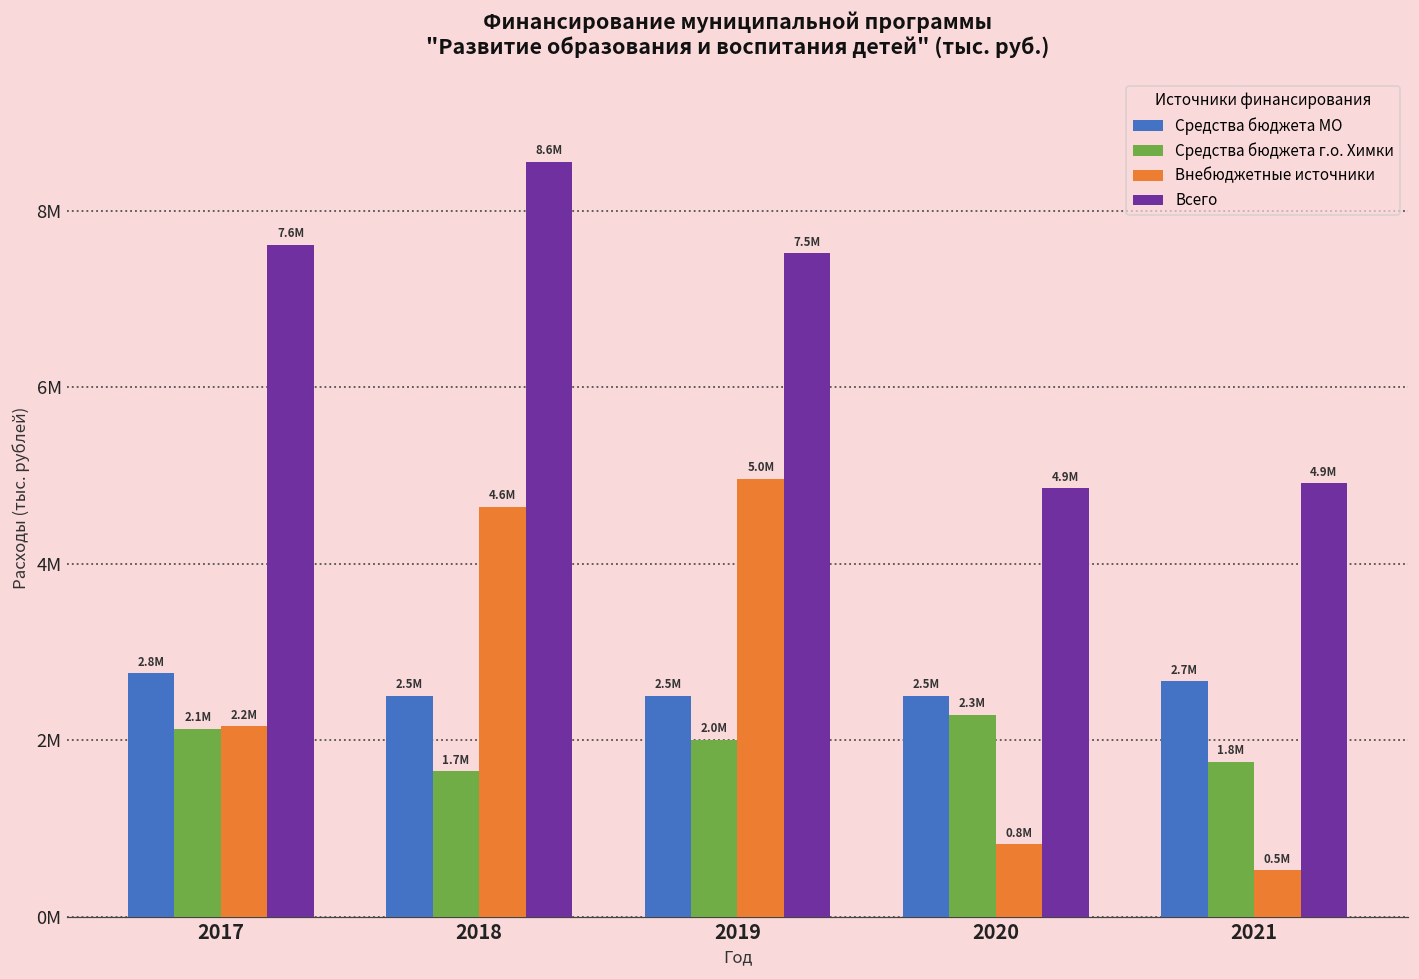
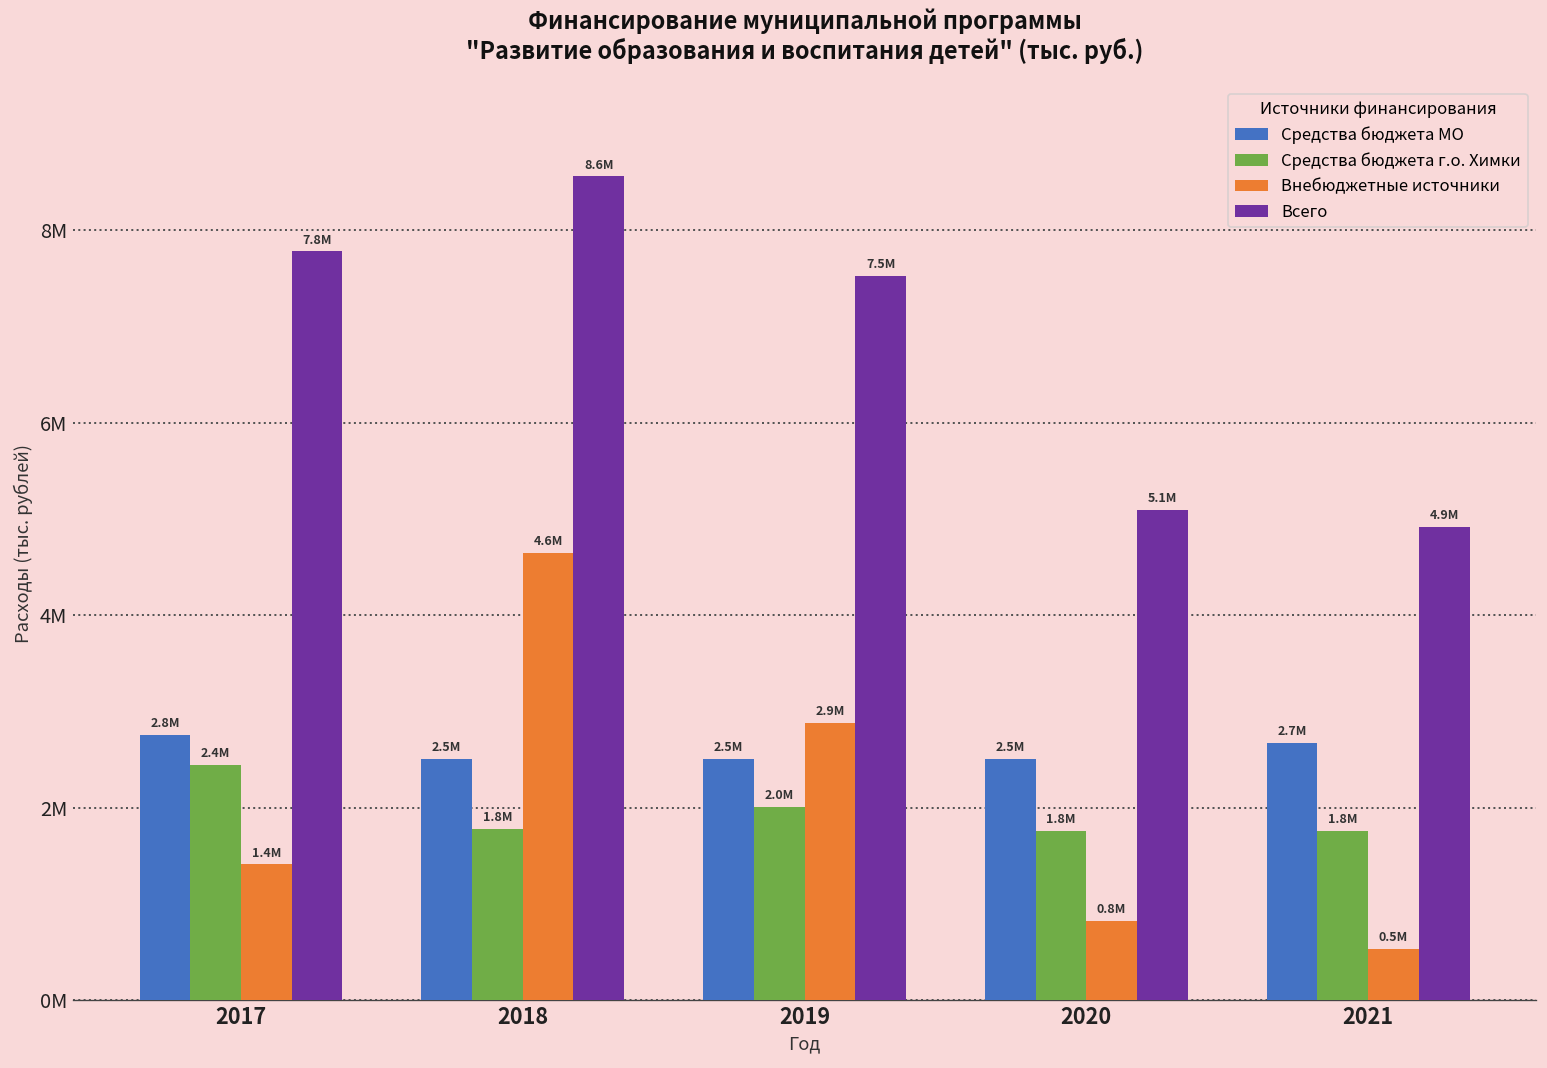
Средства бюджета г.о. Химки, 2017: 2.1M -> 2.4M
Внебюджетные источники, 2017: 2.2M -> 1.4M
Всего, 2017: 7.6M -> 7.8M
Средства бюджета г.о. Химки, 2018: 1.7M -> 1.8M
Внебюджетные источники, 2019: 5.0M -> 2.9M
Средства бюджета г.о. Химки, 2020: 2.3M -> 1.8M
Всего, 2020: 4.9M -> 5.1M
